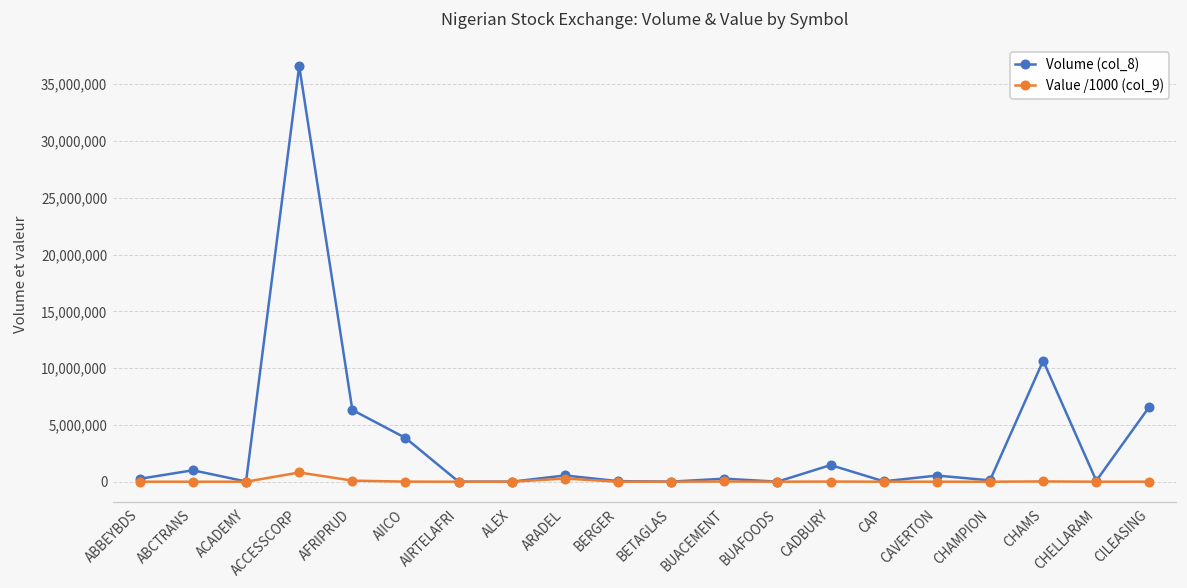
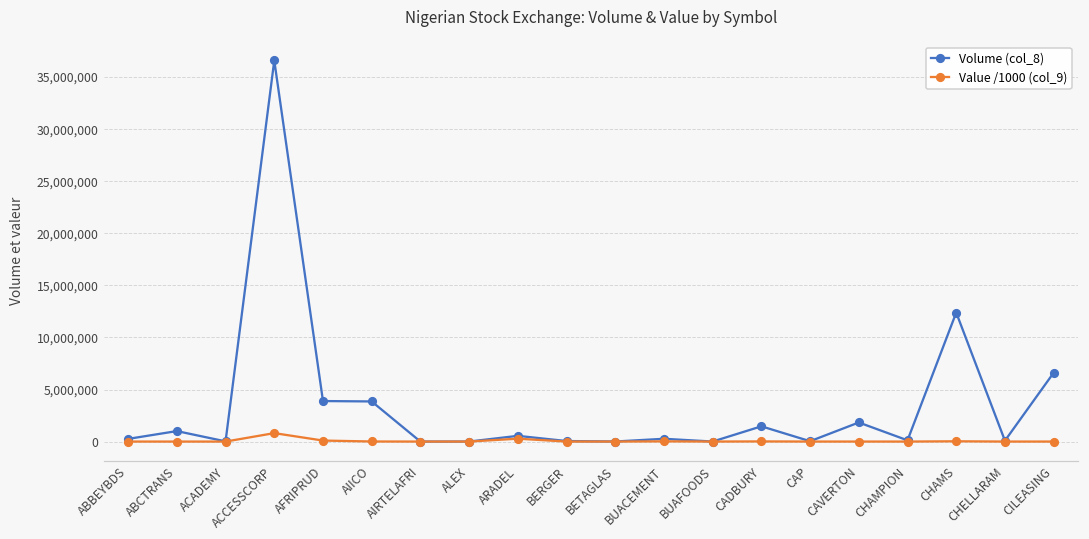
Volume (col_8), AFRIPRUD: 6,000,000 -> 4,000,000
Volume (col_8), CAVERTON: 1,000,000 -> 2,000,000
Volume (col_8), CHAMS: 11,000,000 -> 12,000,000
